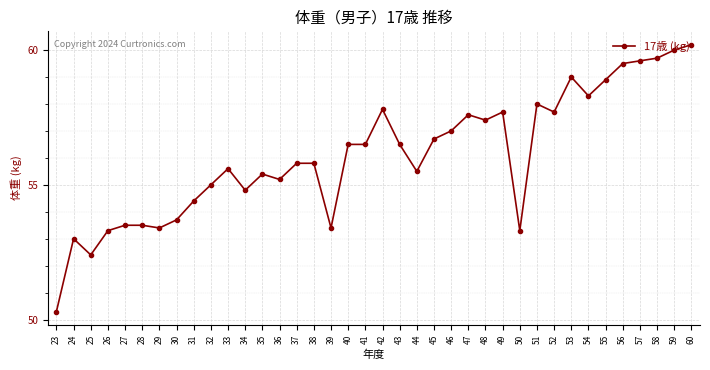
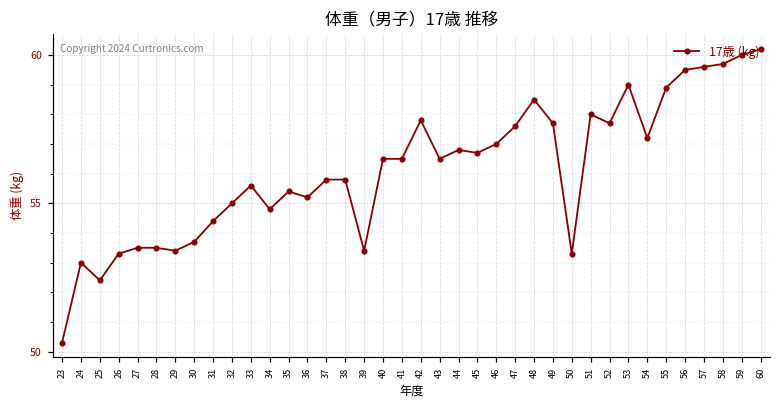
44: 55.5 -> 56.8
48: 57.4 -> 58.5
54: 58.3 -> 57.2
